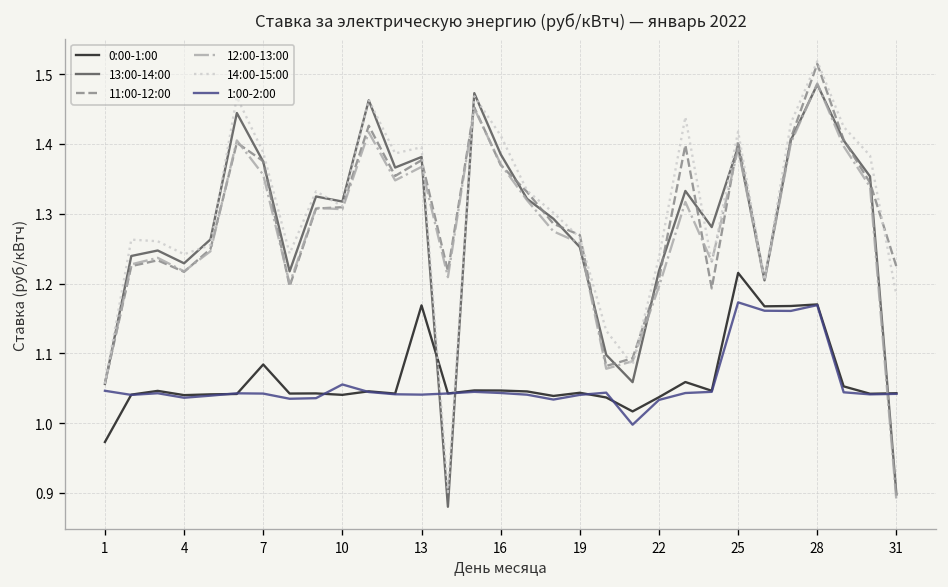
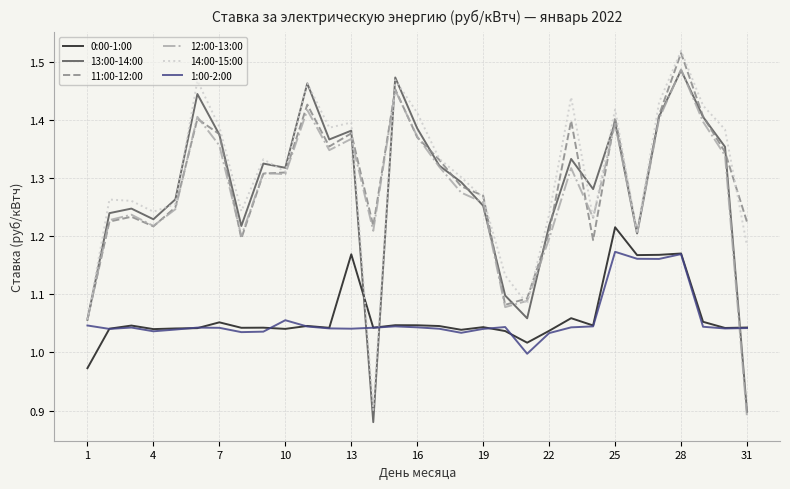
0:00-1:00, 7: 1.08 -> 1.05
